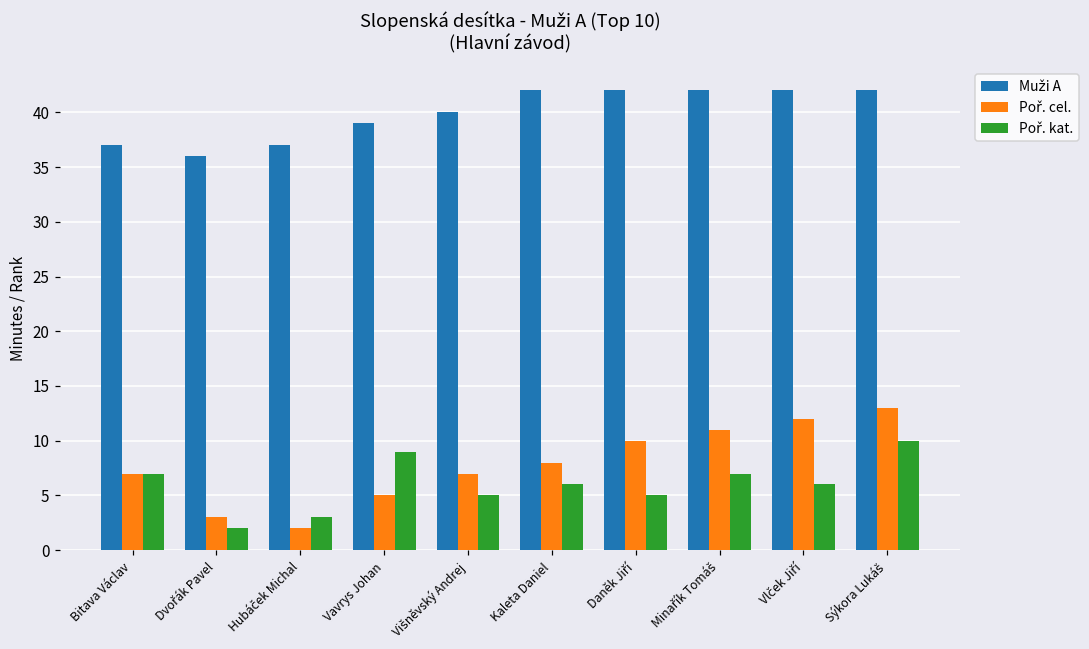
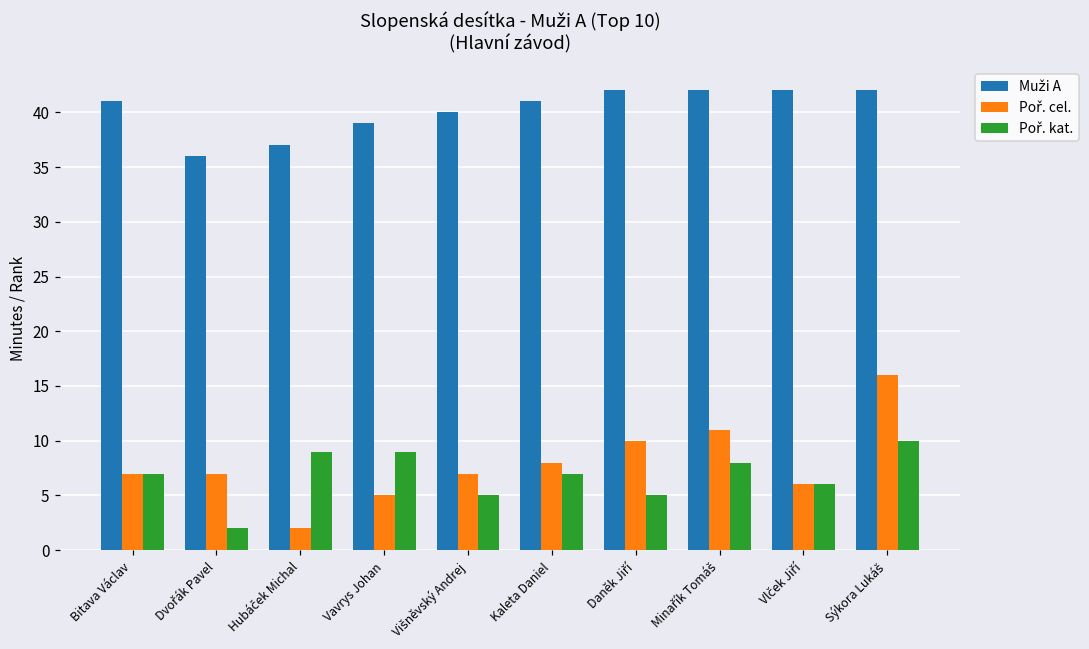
Muži A, Bitava Václav: 37 -> 41
Poř. cel., Dvořák Pavel: 3 -> 7
Poř. kat., Hubáček Michal: 3 -> 9
Muži A, Kaleta Daniel: 42 -> 41
Poř. kat., Kaleta Daniel: 6 -> 7
Poř. kat., Minařík Tomáš: 7 -> 8
Poř. cel., Vlček Jiří: 12 -> 6
Poř. cel., Sýkora Lukáš: 13 -> 16
